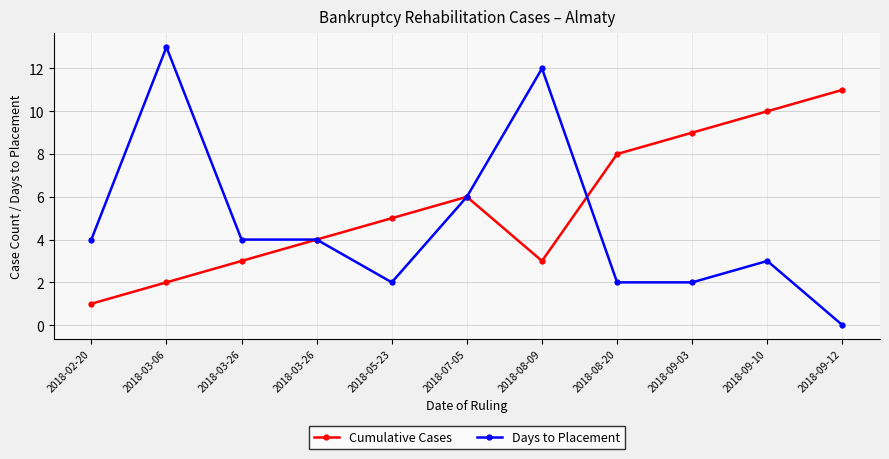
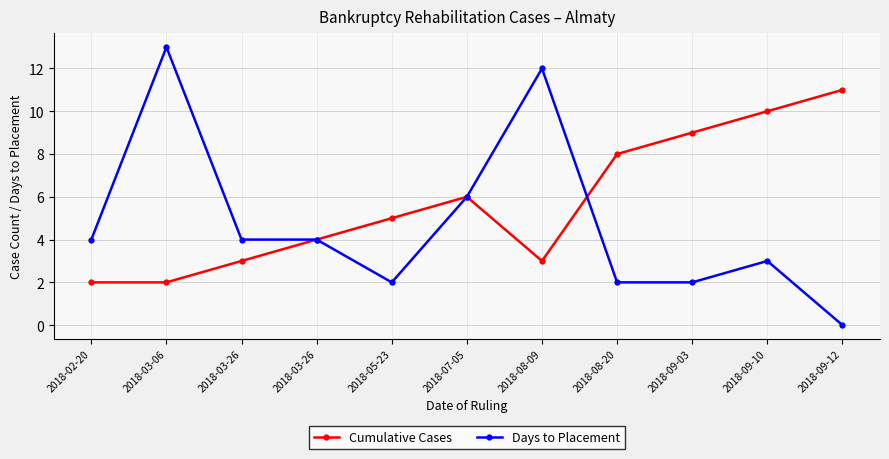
Cumulative Cases, 2018-02-20: 1 -> 2
